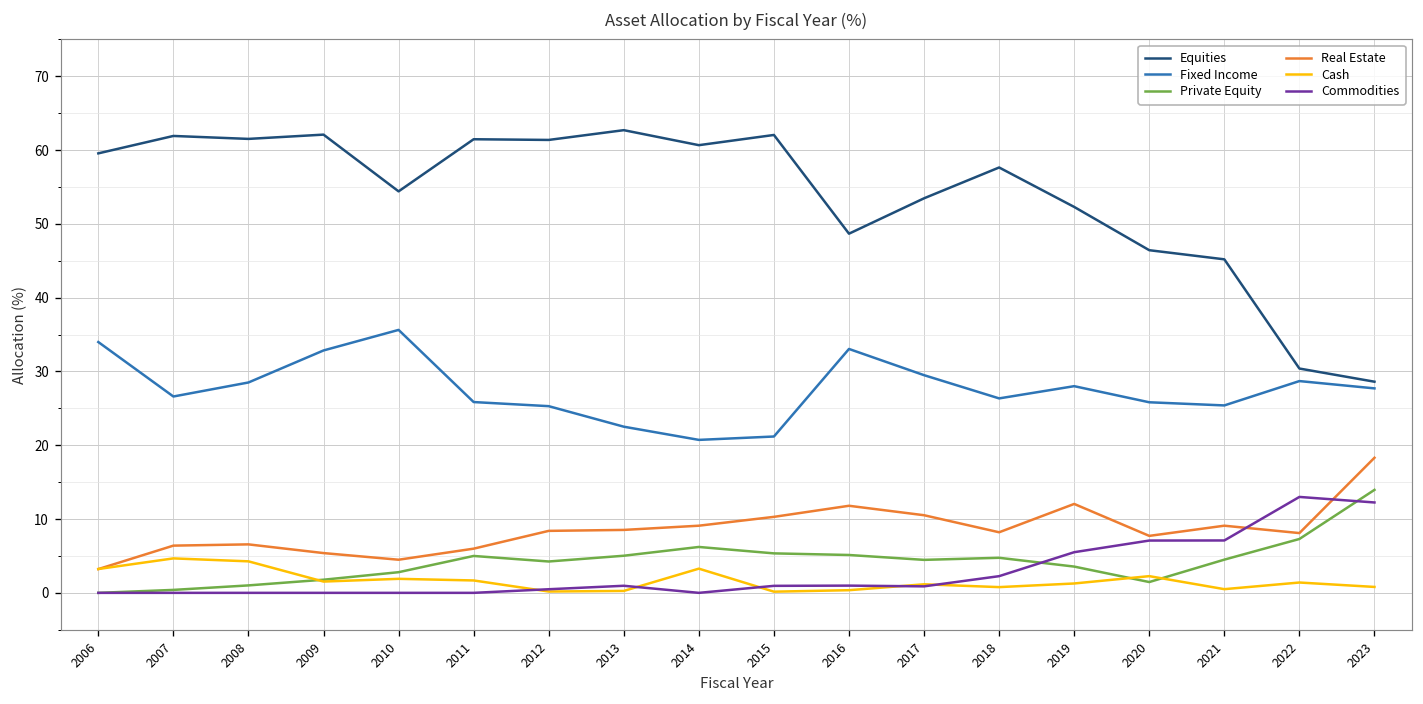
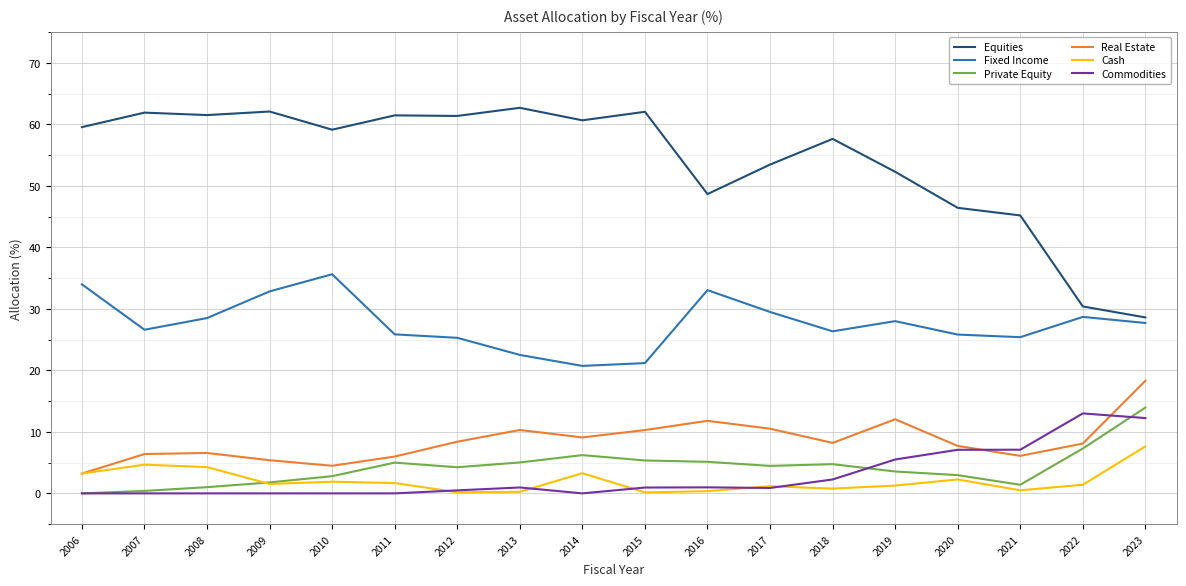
Equities, 2010: 54 -> 59
Real Estate, 2013: 9 -> 10
Private Equity, 2020: 1 -> 3
Private Equity, 2021: 5 -> 1
Real Estate, 2021: 9 -> 6
Cash, 2023: 1 -> 8
